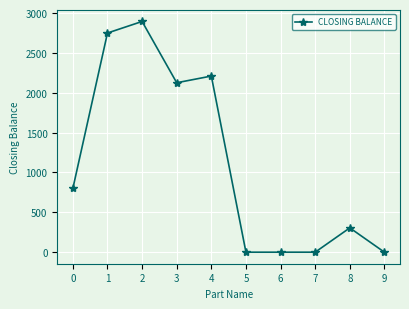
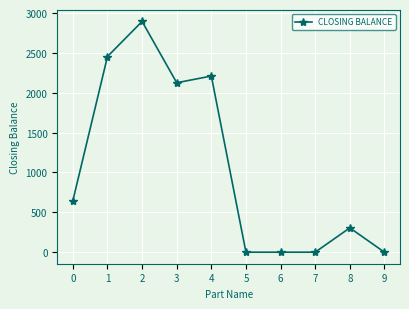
0: 800 -> 600
1: 2800 -> 2500
